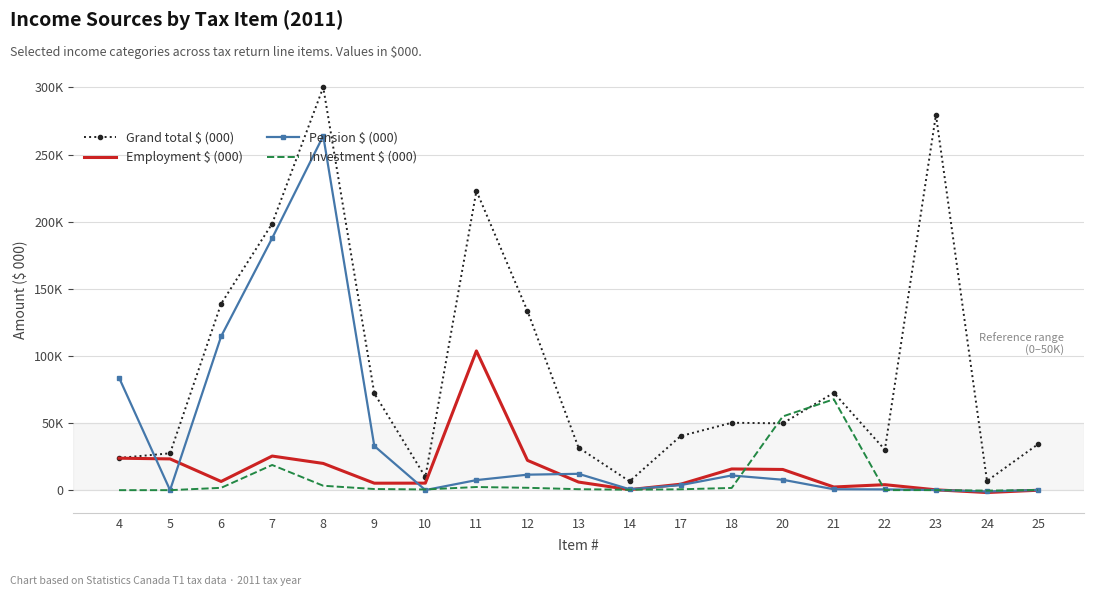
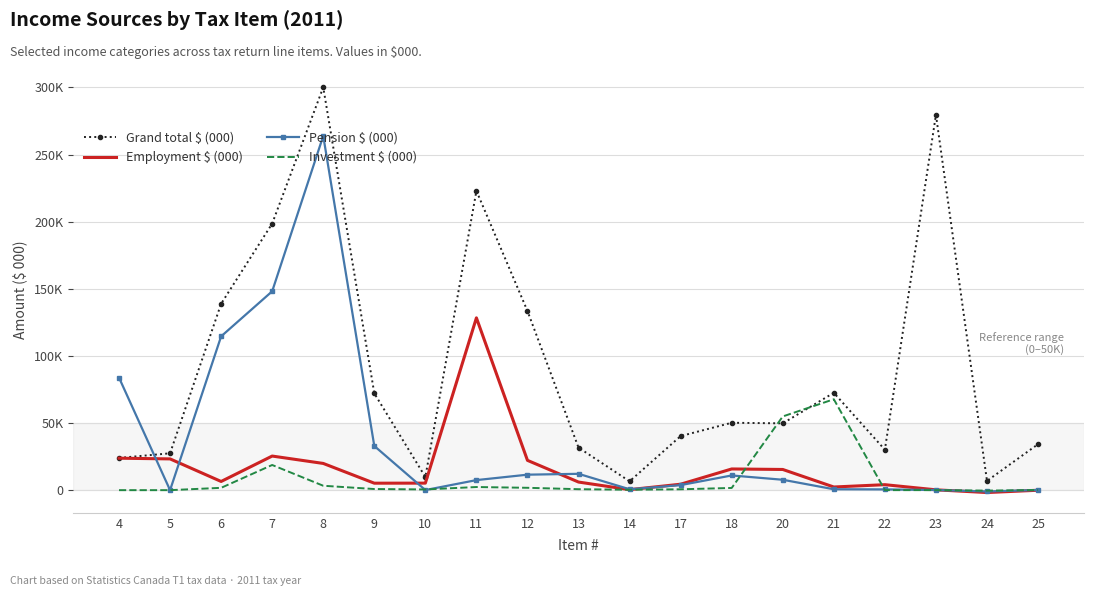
Pension $ (000), 7: 188000 -> 148000
Employment $ (000), 11: 104000 -> 128000
